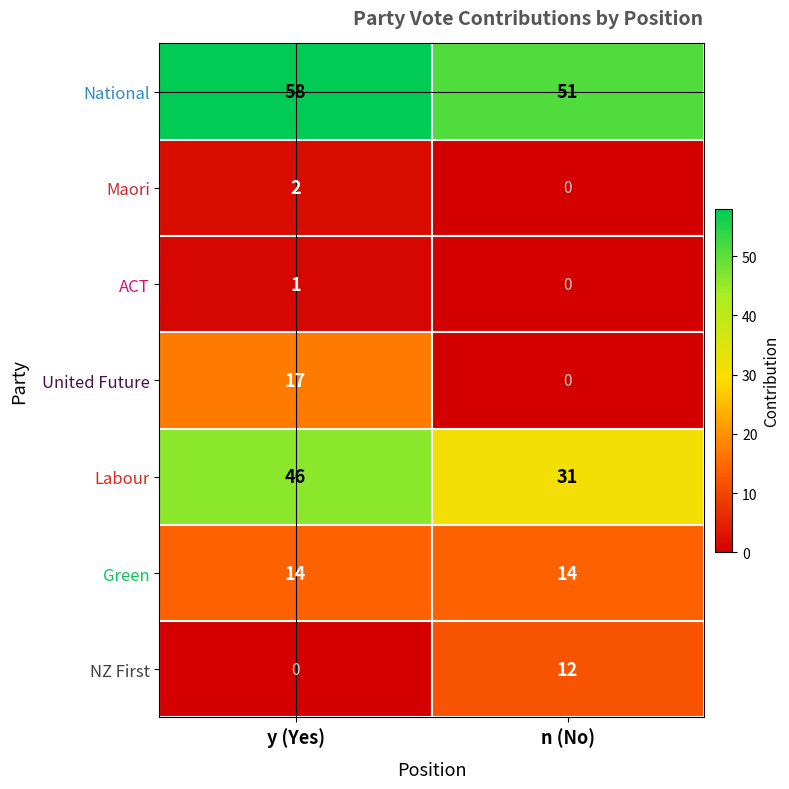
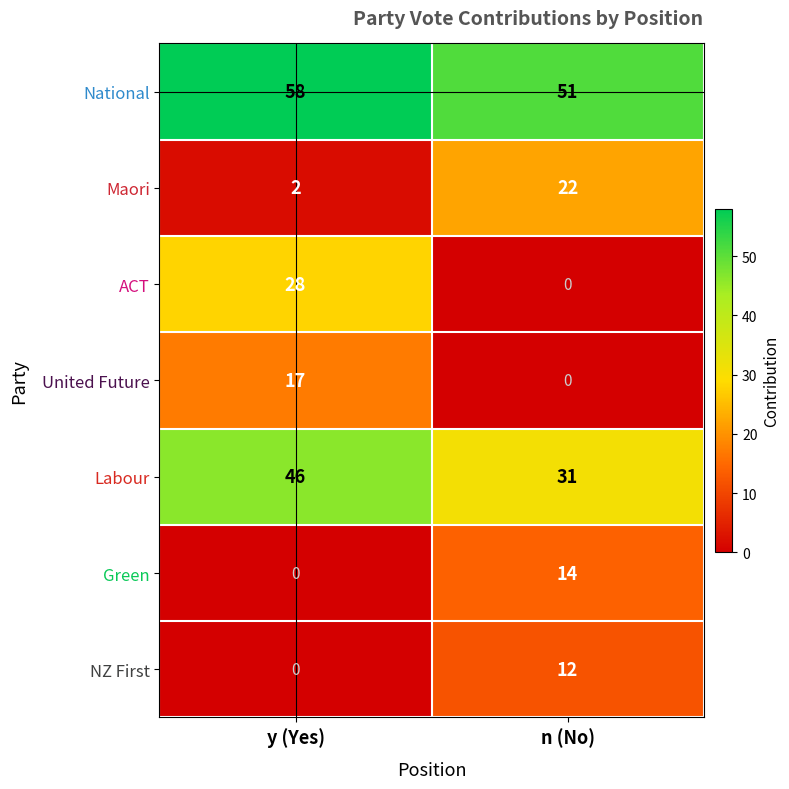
Maori, n (No): 0 -> 22
ACT, y (Yes): 1 -> 28
Green, y (Yes): 14 -> 0
